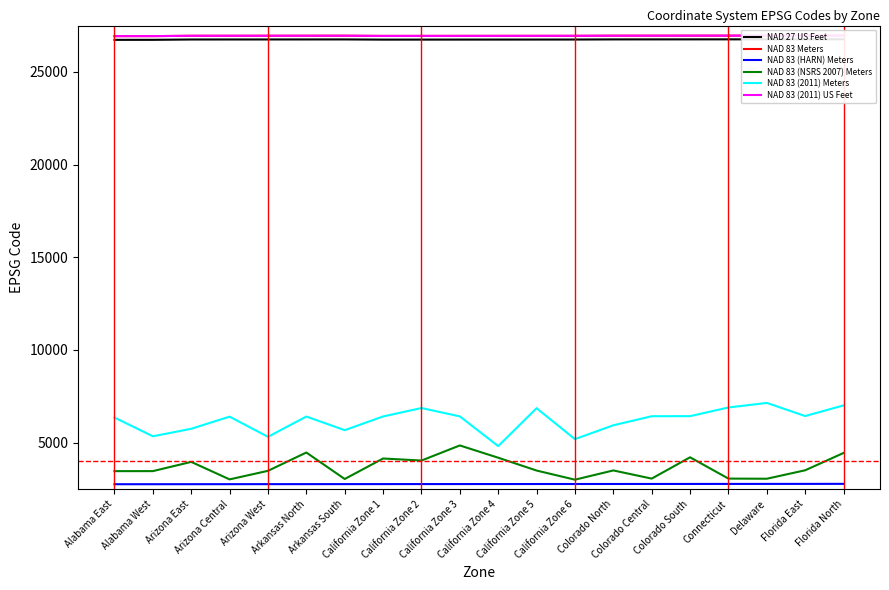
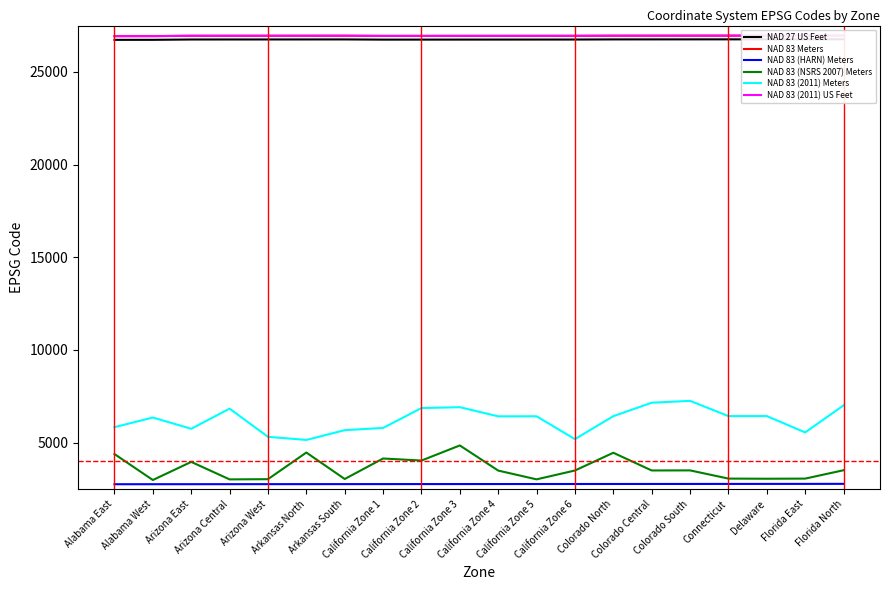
NAD 83 (NSRS 2007) Meters, Alabama East: 3500 -> 4400
NAD 83 (2011) Meters, Alabama East: 6400 -> 5800
NAD 83 (NSRS 2007) Meters, Alabama West: 3500 -> 3000
NAD 83 (2011) Meters, Alabama West: 5300 -> 6400
NAD 83 (2011) Meters, Arizona Central: 6400 -> 6800
NAD 83 (NSRS 2007) Meters, Arizona West: 3500 -> 3000
NAD 83 (2011) Meters, Arkansas North: 6400 -> 5100
NAD 83 (2011) Meters, California Zone 1: 6400 -> 5800
NAD 83 (2011) Meters, California Zone 3: 6400 -> 6900
NAD 83 (NSRS 2007) Meters, California Zone 4: 4200 -> 3500
NAD 83 (2011) Meters, California Zone 4: 4800 -> 6400
NAD 83 (NSRS 2007) Meters, California Zone 5: 3500 -> 3000
NAD 83 (2011) Meters, California Zone 5: 6900 -> 6400
NAD 83 (NSRS 2007) Meters, California Zone 6: 3000 -> 3500
NAD 83 (NSRS 2007) Meters, Colorado North: 3500 -> 4500
NAD 83 (2011) Meters, Colorado North: 5900 -> 6400
NAD 83 (NSRS 2007) Meters, Colorado Central: 3100 -> 3500
NAD 83 (2011) Meters, Colorado Central: 6400 -> 7200
NAD 83 (NSRS 2007) Meters, Colorado South: 4200 -> 3500
NAD 83 (2011) Meters, Colorado South: 6400 -> 7300
NAD 83 (2011) Meters, Connecticut: 6900 -> 6400
NAD 83 (2011) Meters, Delaware: 7100 -> 6400
NAD 83 (NSRS 2007) Meters, Florida East: 3500 -> 3100
NAD 83 (2011) Meters, Florida East: 6400 -> 5600
NAD 83 (NSRS 2007) Meters, Florida North: 4400 -> 3500
